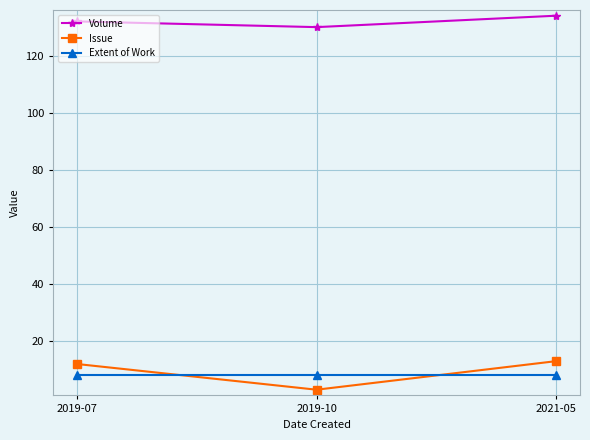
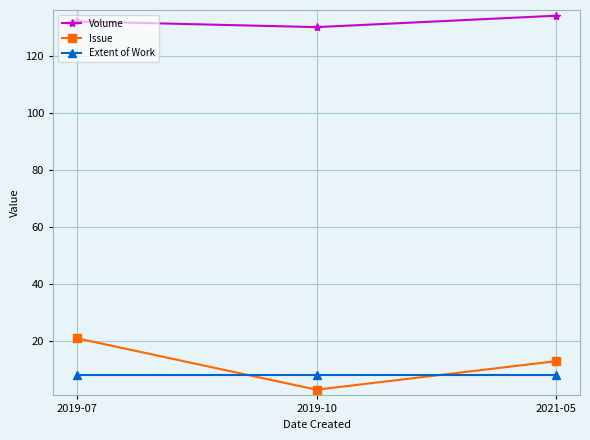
Issue, 2019-07: 12 -> 21
